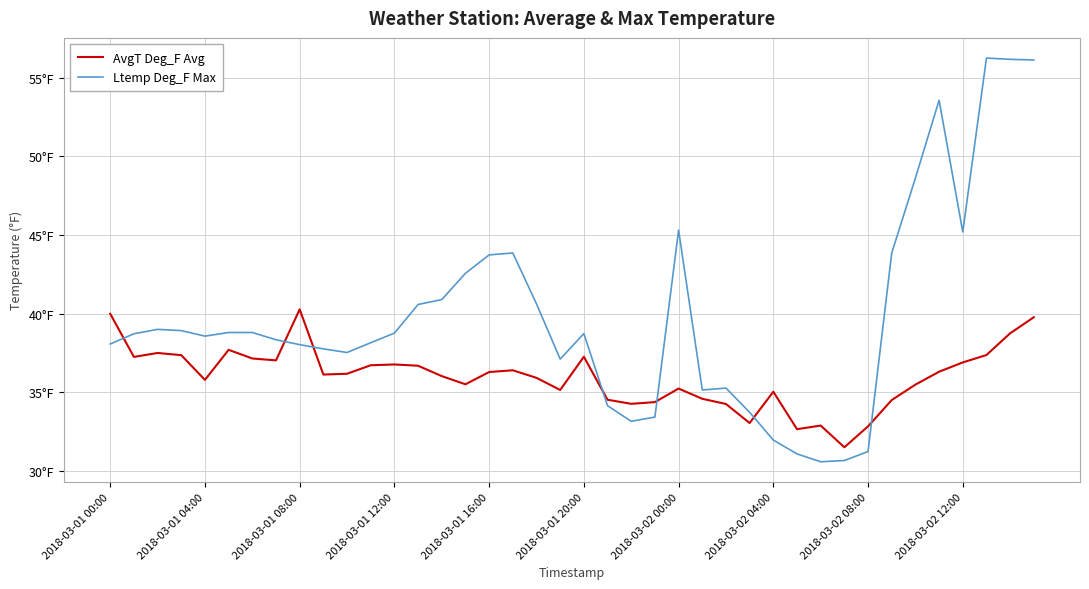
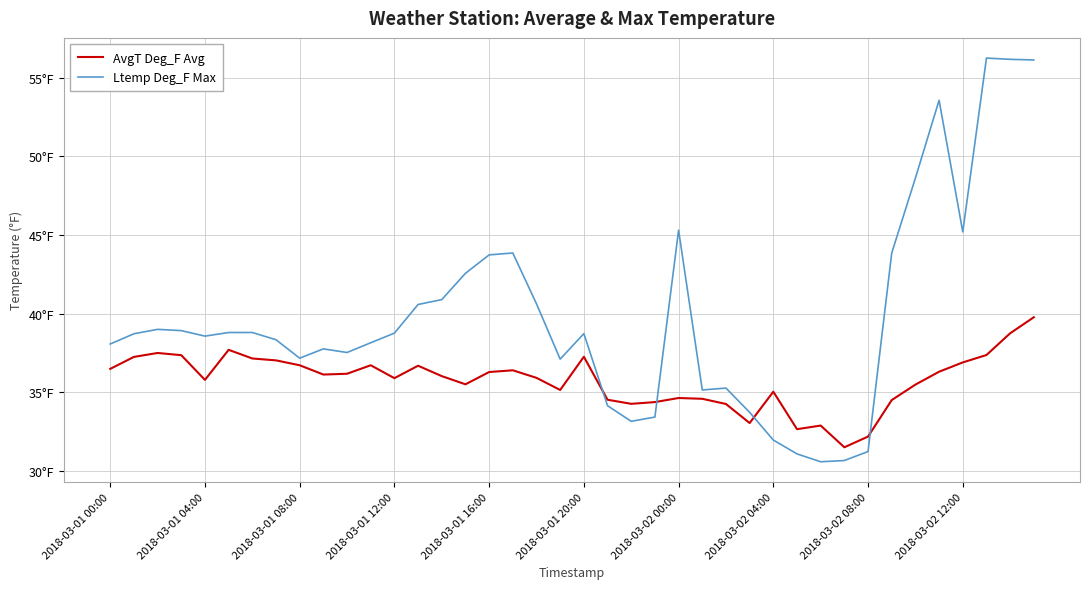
AvgT Deg_F Avg, 2018-03-01 00:00: 40.0°F -> 36.5°F
AvgT Deg_F Avg, 2018-03-01 08:00: 40.3°F -> 36.7°F
Ltemp Deg_F Max, 2018-03-01 08:00: 38.0°F -> 37.2°F
AvgT Deg_F Avg, 2018-03-01 12:00: 36.8°F -> 35.9°F
AvgT Deg_F Avg, 2018-03-02 00:00: 35.3°F -> 34.7°F
AvgT Deg_F Avg, 2018-03-02 08:00: 32.9°F -> 32.2°F
